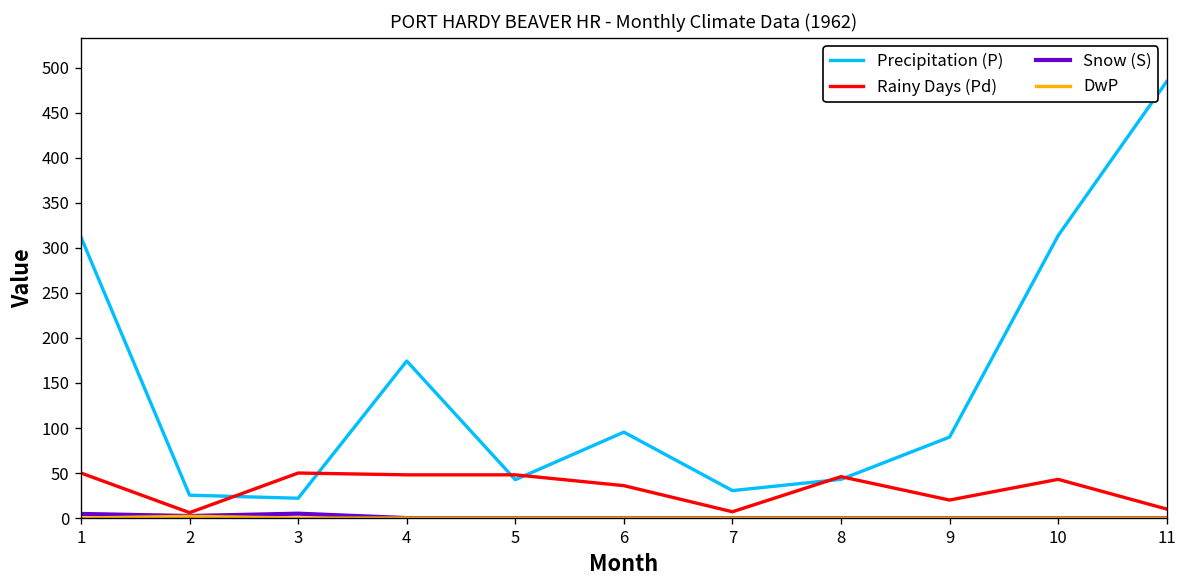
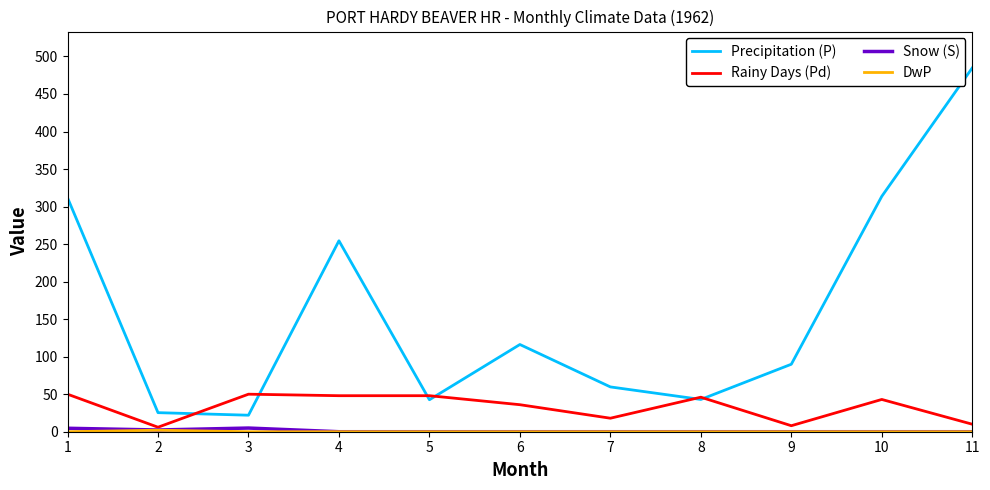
Precipitation (P), 4: 170 -> 250
Precipitation (P), 6: 100 -> 120
Precipitation (P), 7: 30 -> 60
Rainy Days (Pd), 7: 10 -> 20
Rainy Days (Pd), 9: 20 -> 10
